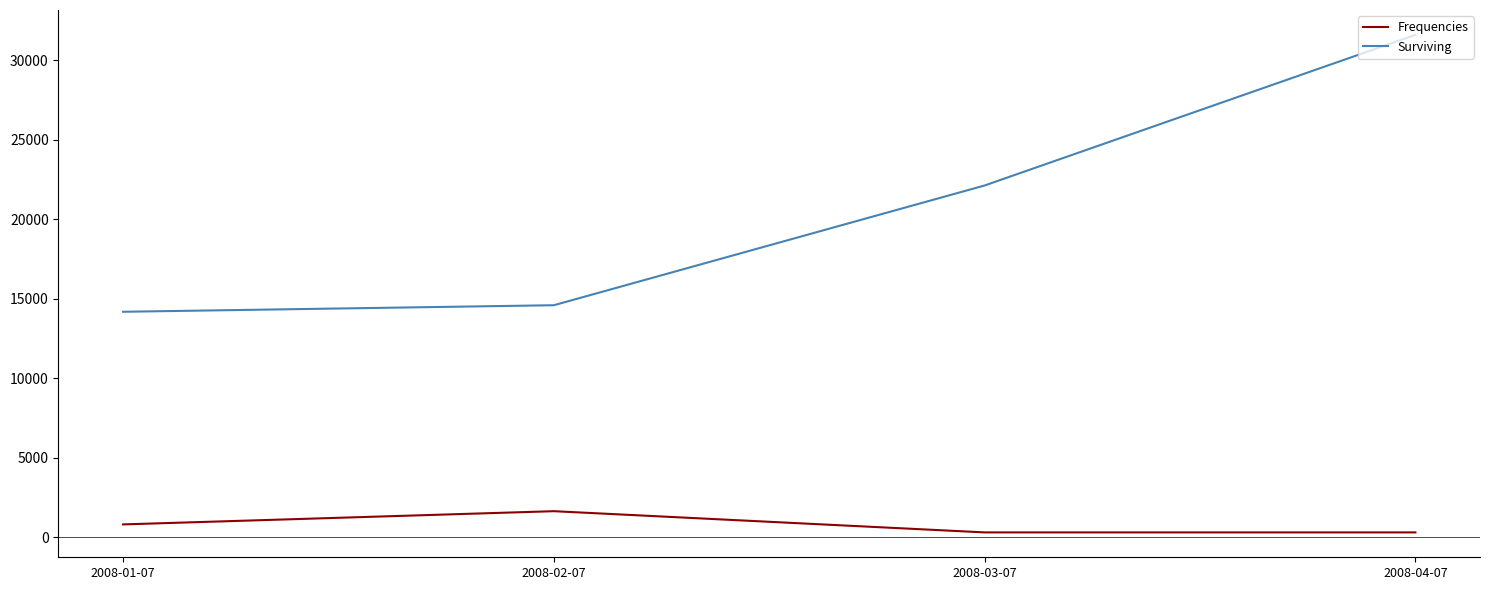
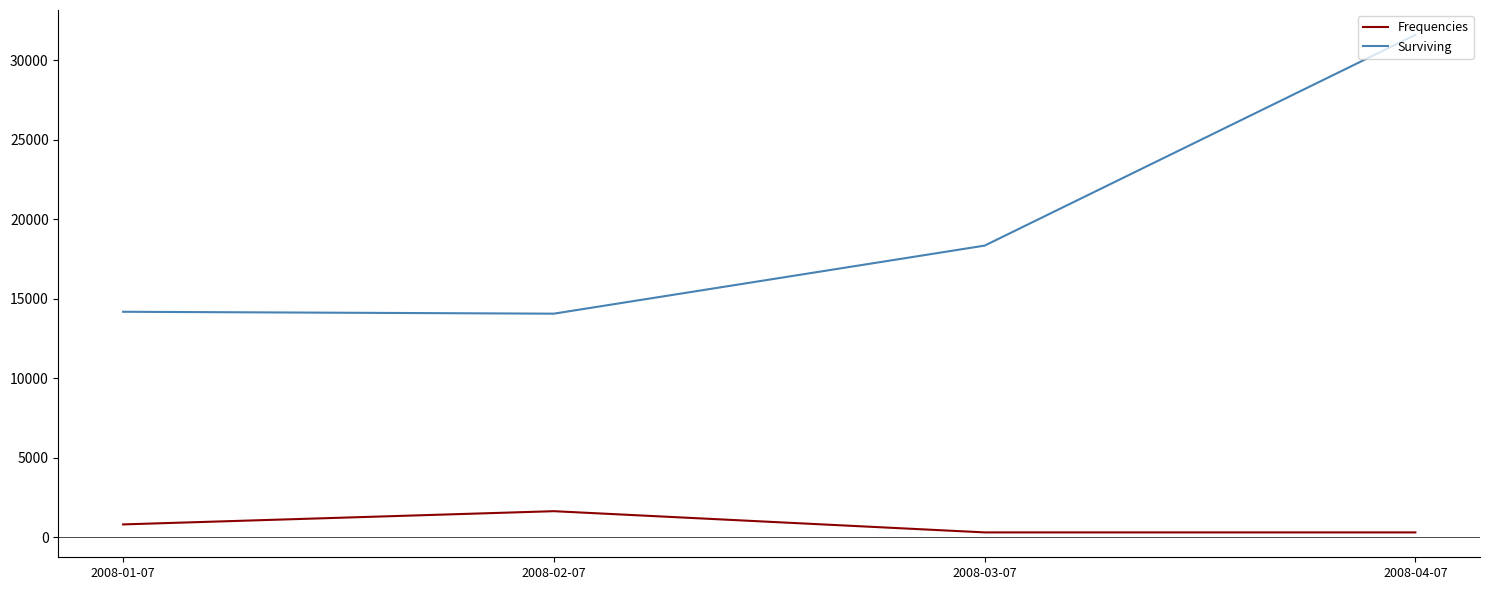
Surviving, 2008-02-07: 14600 -> 14100
Surviving, 2008-03-07: 22100 -> 18300
